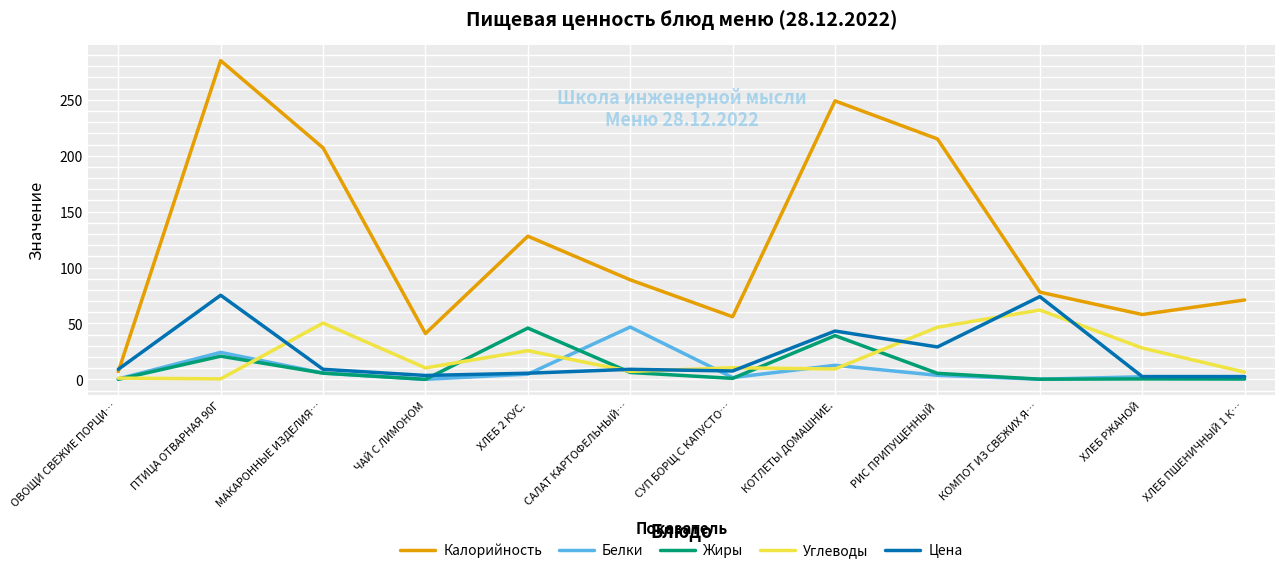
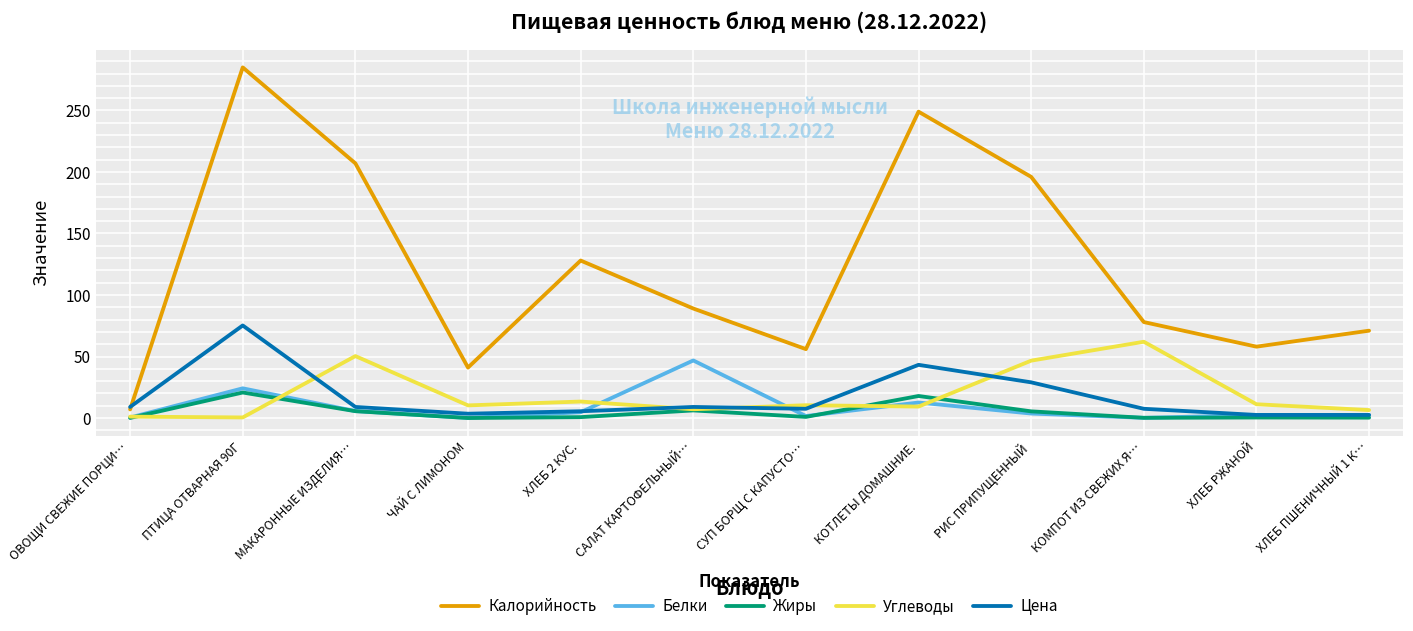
Жиры, ХЛЕБ 2 КУС.: 46 -> 1
Углеводы, ХЛЕБ 2 КУС.: 26 -> 13
Жиры, КОТЛЕТЫ ДОМАШНИЕ.: 39 -> 18
Калорийность, РИС ПРИПУЩЕННЫЙ: 215 -> 196
Цена, КОМПОТ ИЗ СВЕЖИХ Я…: 74 -> 8
Углеводы, ХЛЕБ РЖАНОЙ: 28 -> 11
